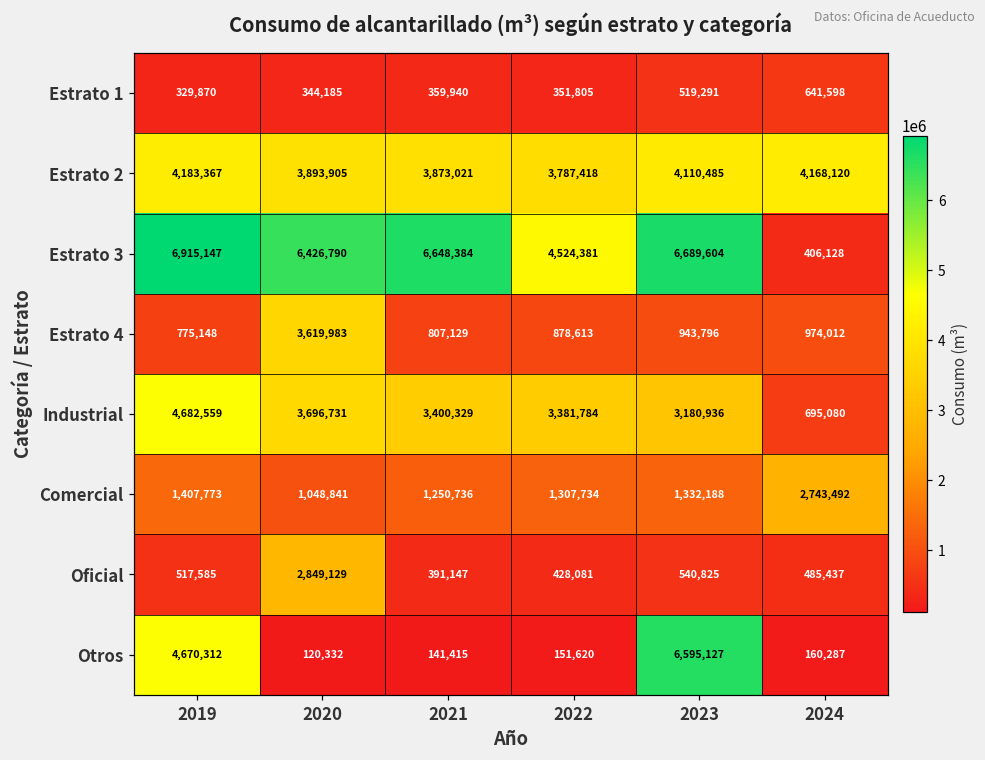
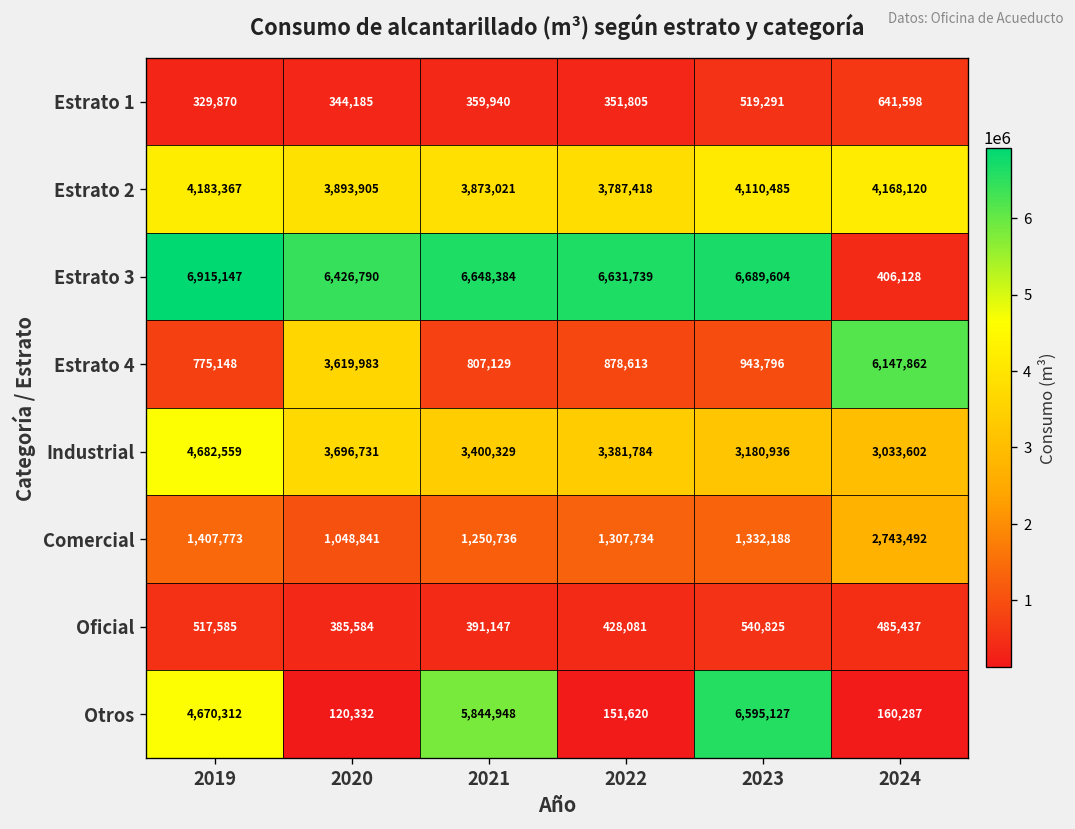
Estrato 3, 2022: 4,524,381 -> 6,631,739
Estrato 4, 2024: 974,012 -> 6,147,862
Industrial, 2024: 695,080 -> 3,033,602
Oficial, 2020: 2,849,129 -> 385,584
Otros, 2021: 141,415 -> 5,844,948
